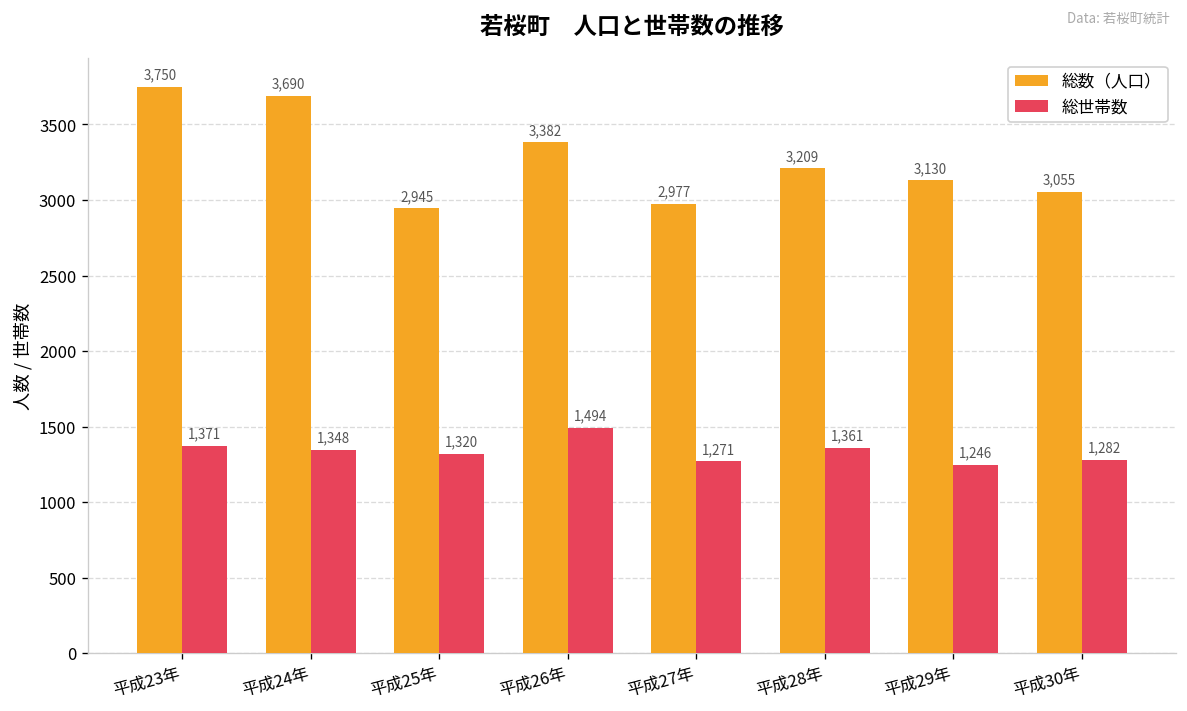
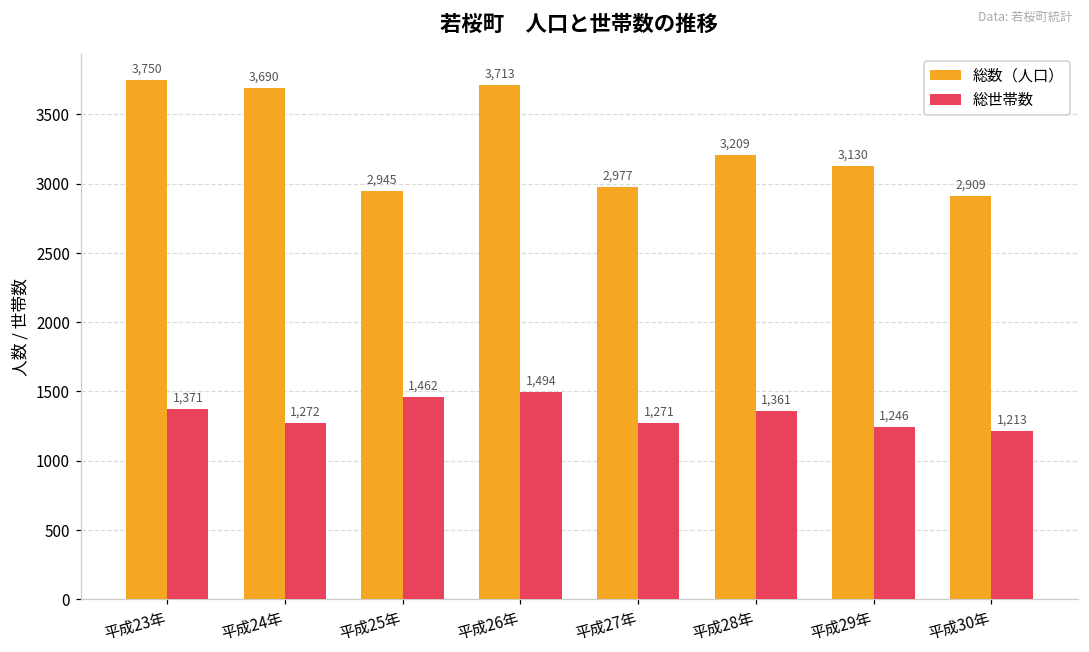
総世帯数, 平成24年: 1,348 -> 1,272
総世帯数, 平成25年: 1,320 -> 1,462
総数（人口）, 平成26年: 3,382 -> 3,713
総数（人口）, 平成30年: 3,055 -> 2,909
総世帯数, 平成30年: 1,282 -> 1,213
